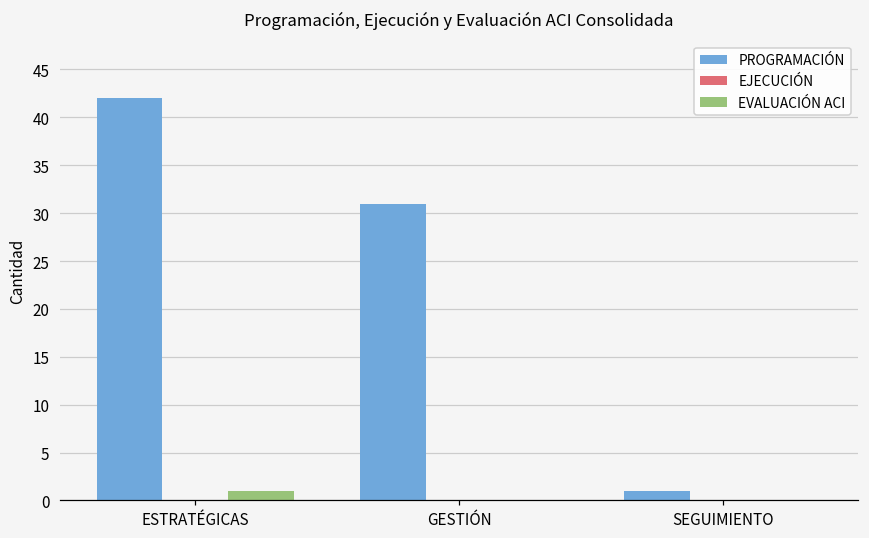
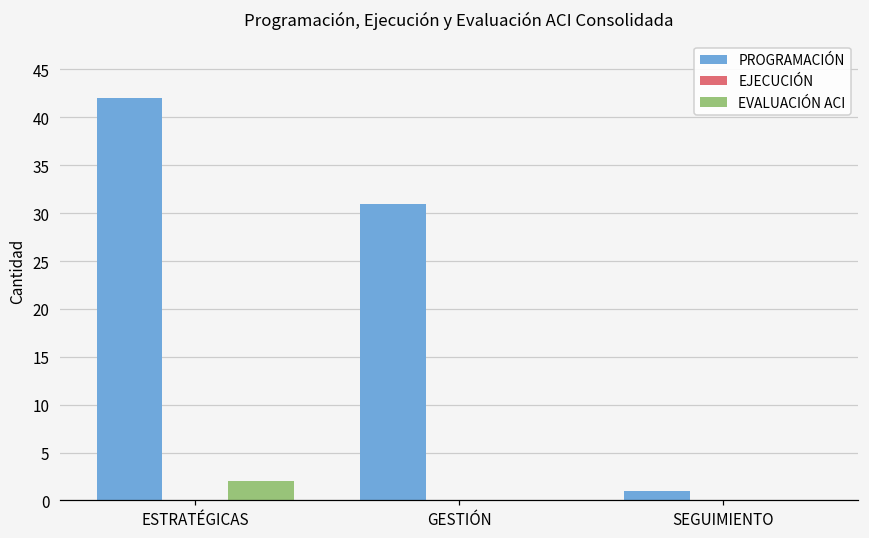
EVALUACIÓN ACI, ESTRATÉGICAS: 1 -> 2
